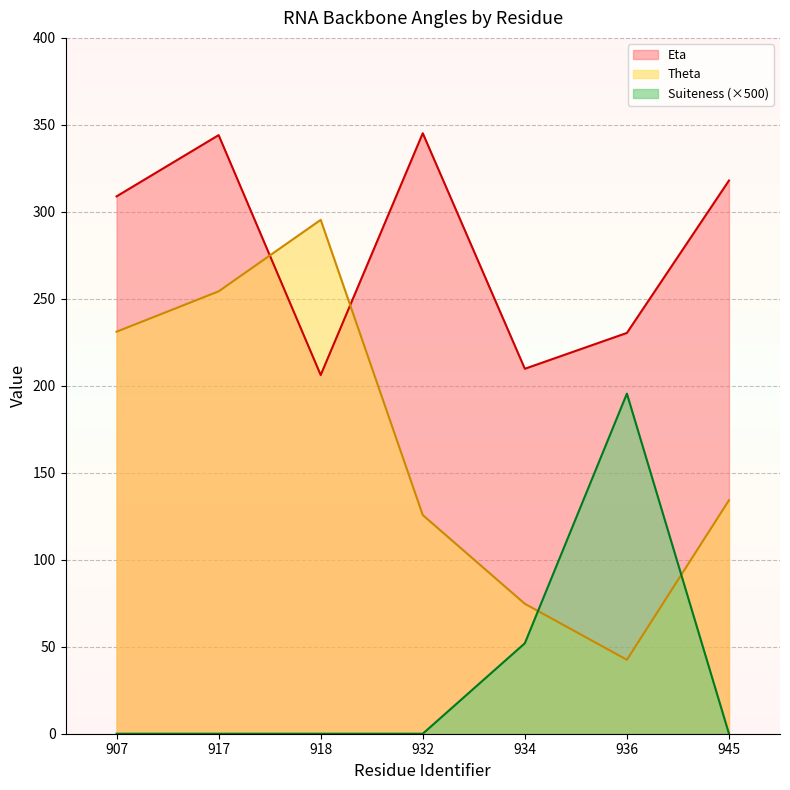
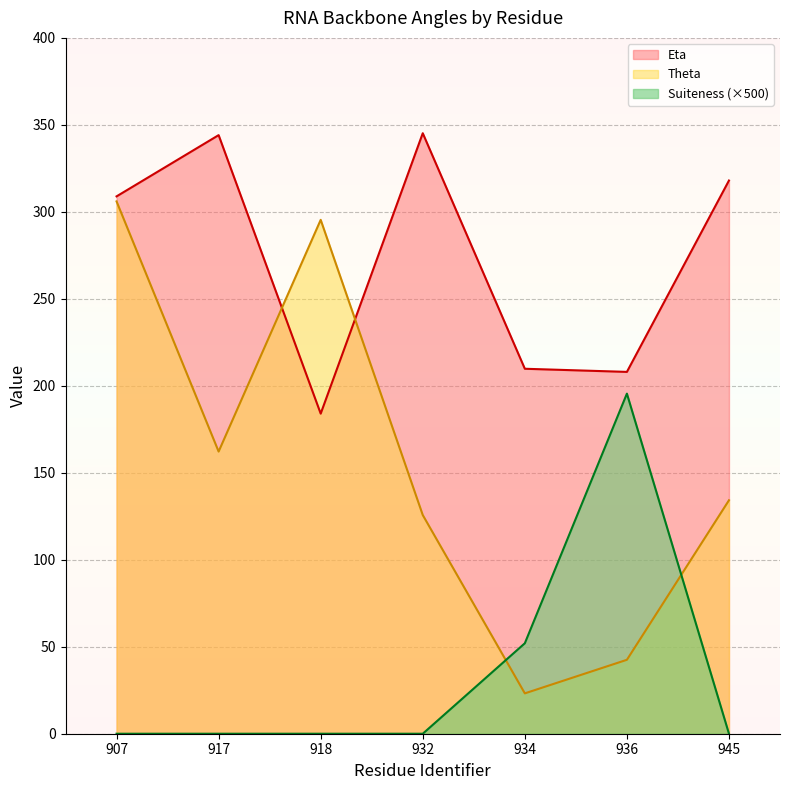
Theta, 907: 231 -> 306
Theta, 917: 254 -> 162
Eta, 918: 206 -> 184
Theta, 934: 75 -> 23
Eta, 936: 230 -> 208
